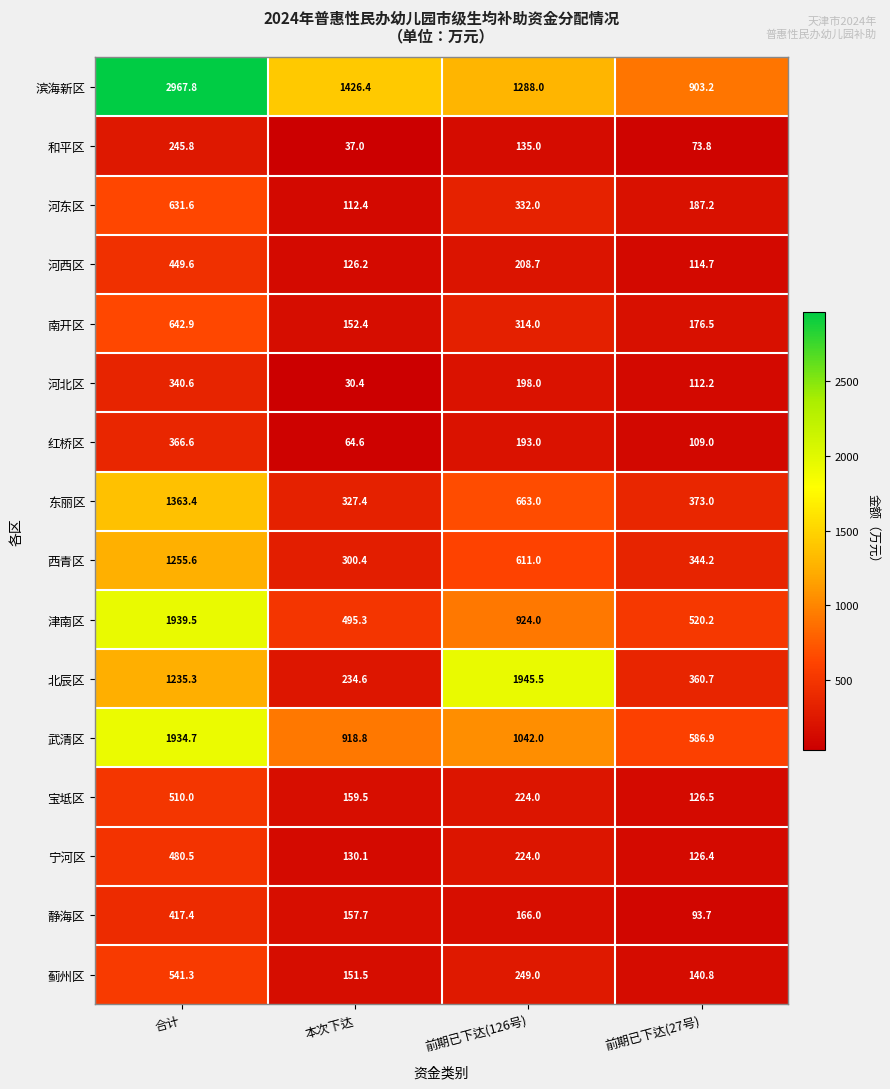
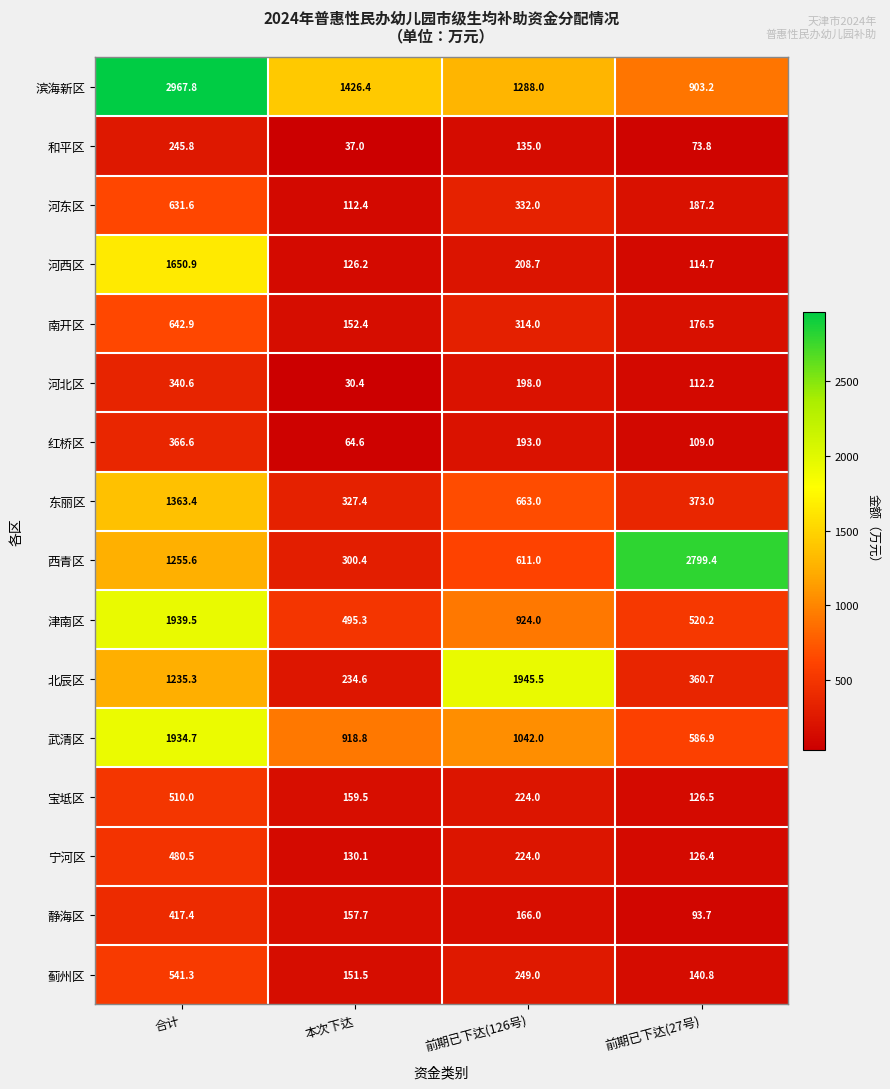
河西区, 合计: 449.6 -> 1650.9
西青区, 前期已下达(27号): 344.2 -> 2799.4
